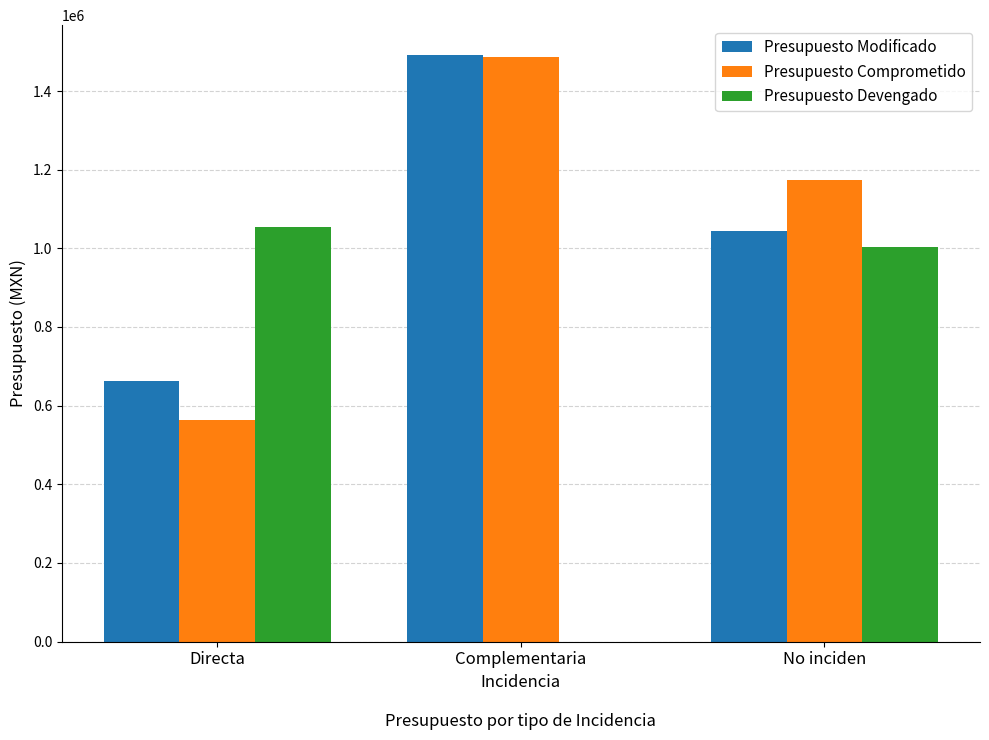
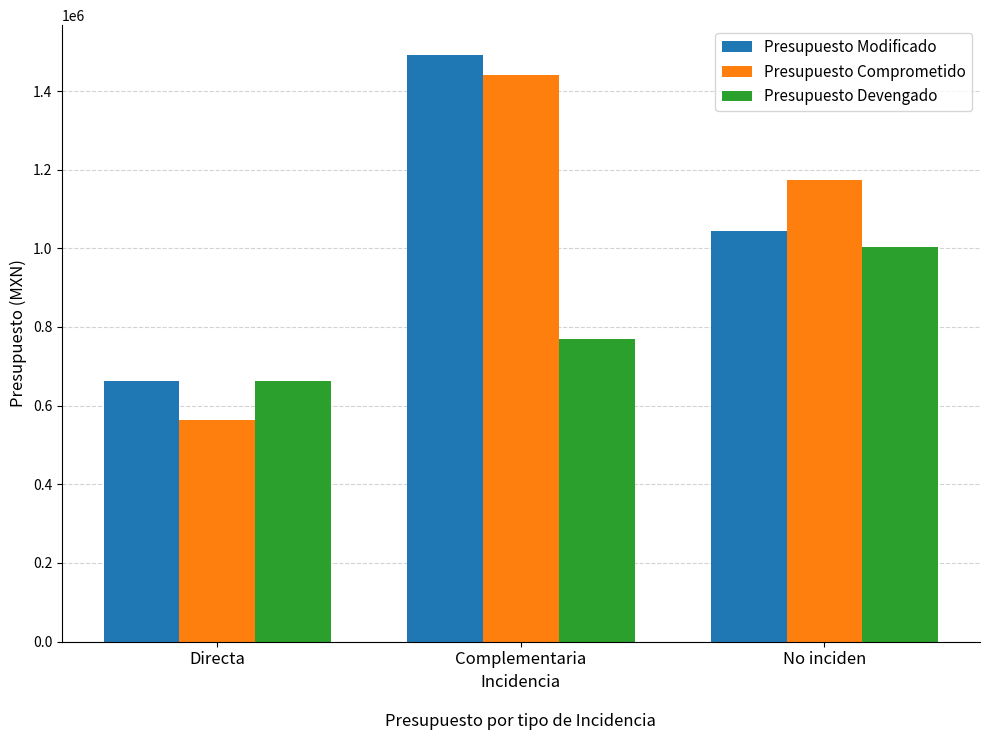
Presupuesto Devengado, Directa: 1050000 -> 660000
Presupuesto Comprometido, Complementaria: 1490000 -> 1440000
Presupuesto Devengado, Complementaria: 0 -> 770000
